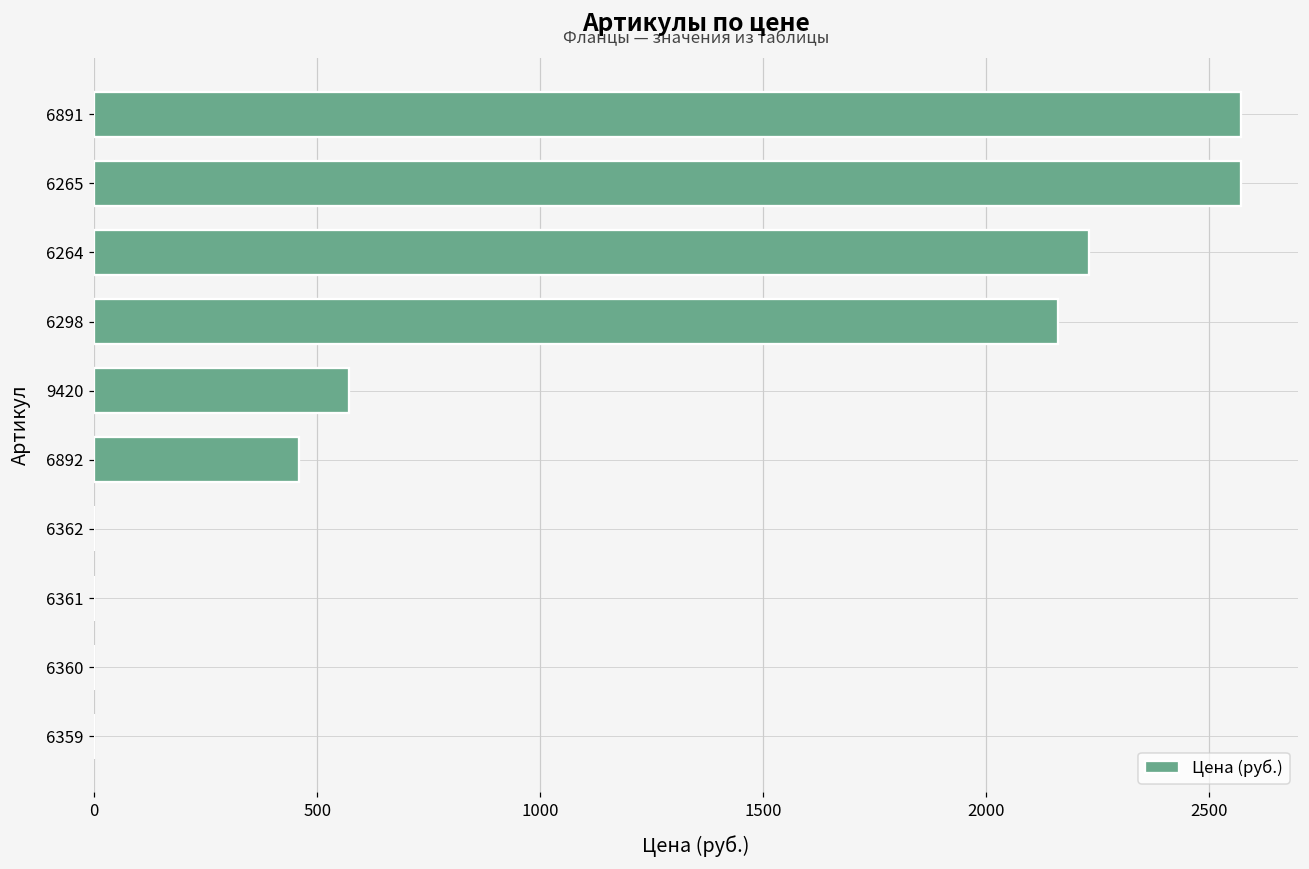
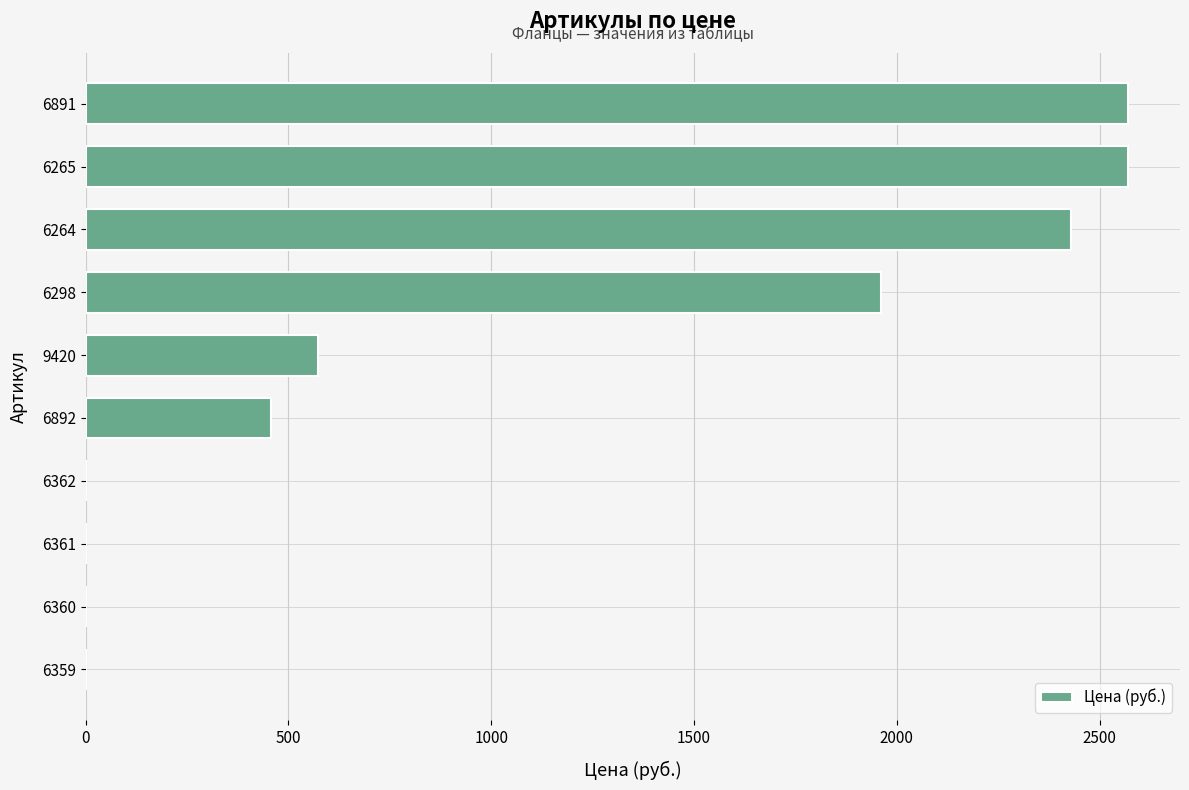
6264: 2230 -> 2430
6298: 2160 -> 1960
